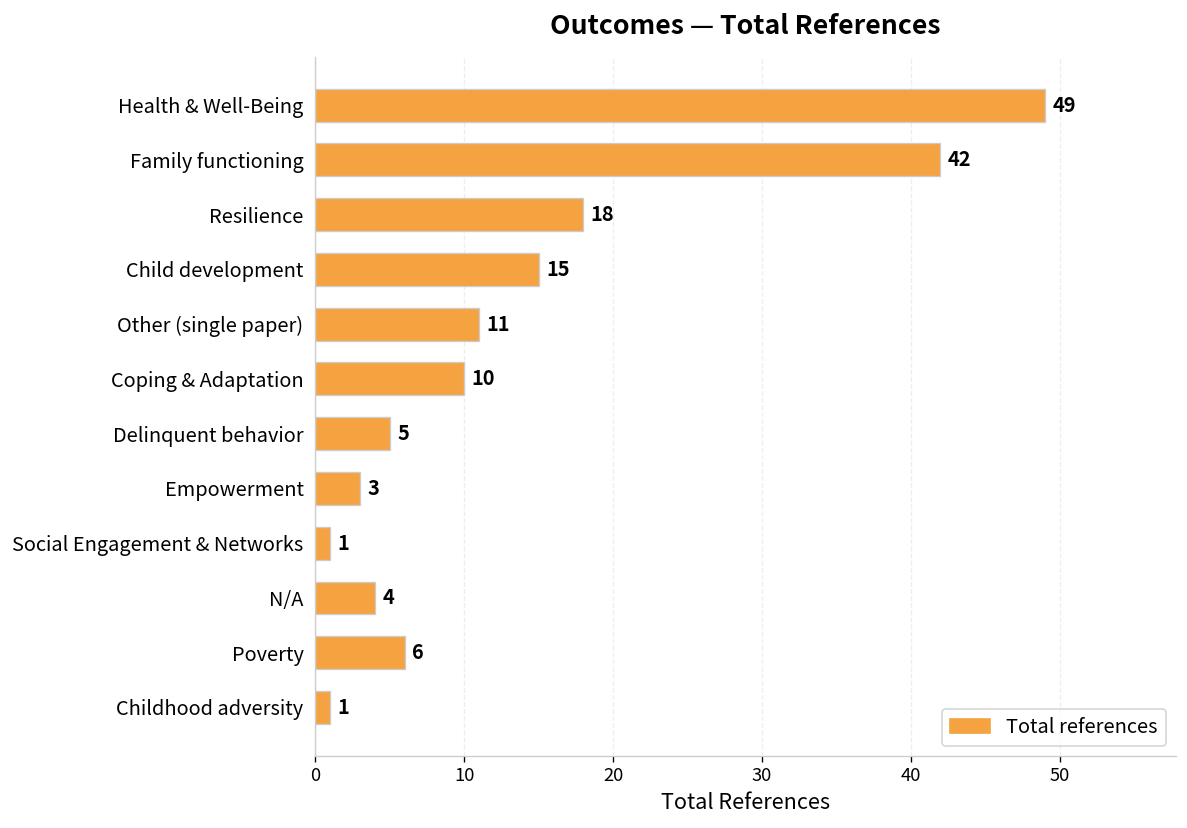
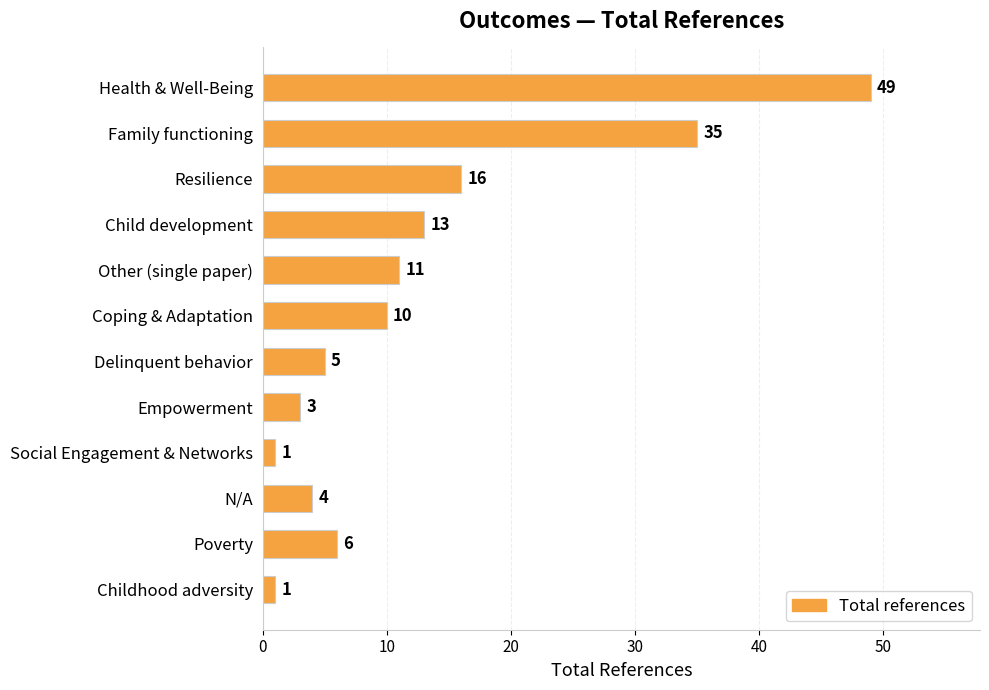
Family functioning: 42 -> 35
Resilience: 18 -> 16
Child development: 15 -> 13
